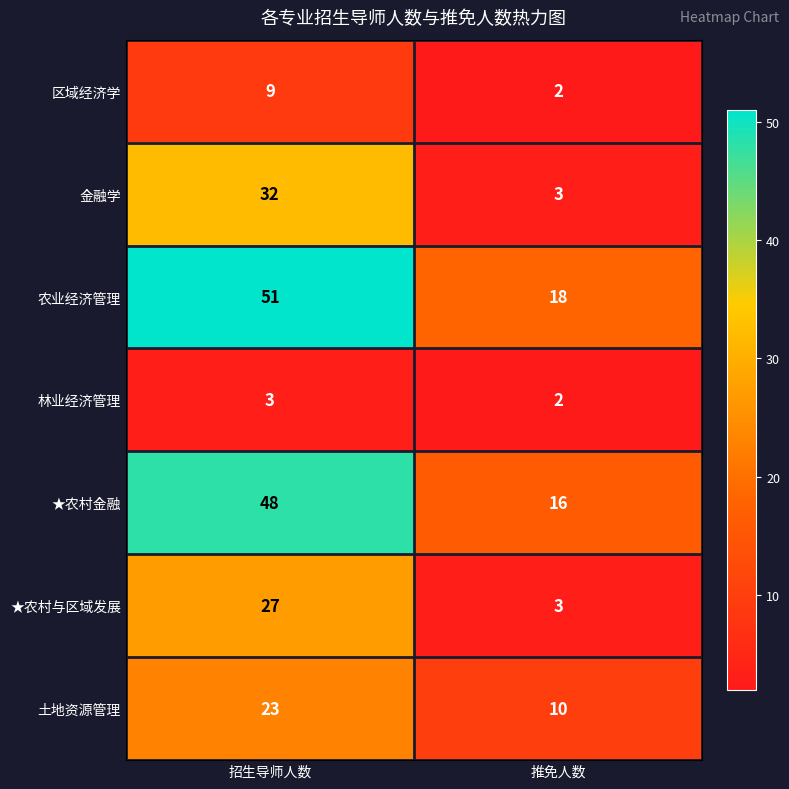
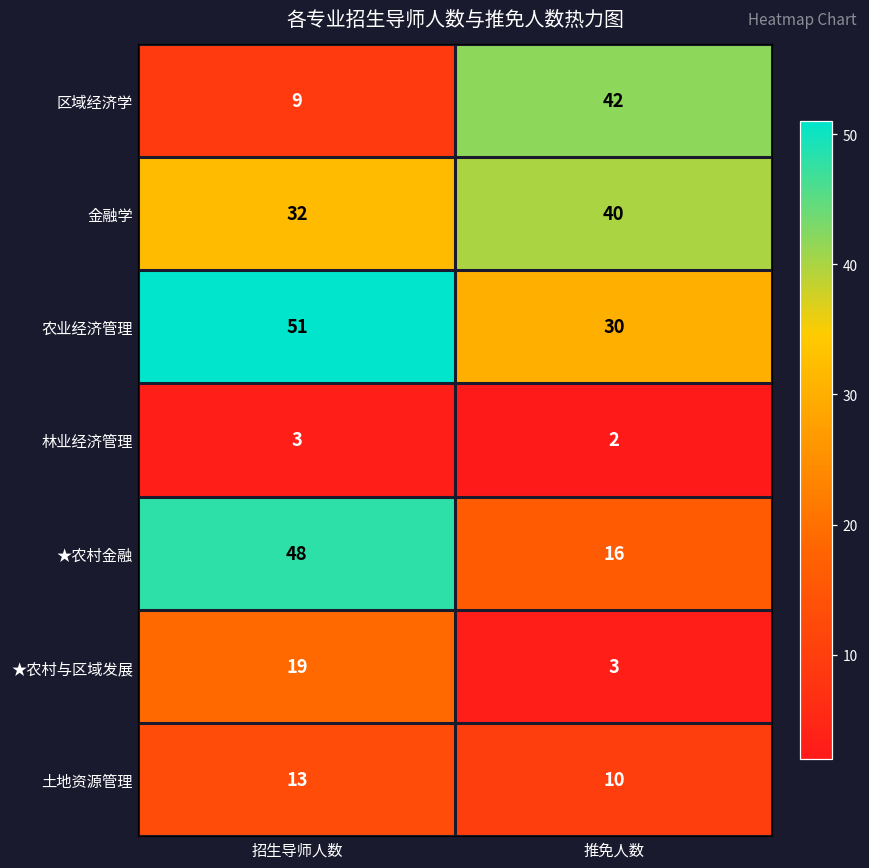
区域经济学, 推免人数: 2 -> 42
金融学, 推免人数: 3 -> 40
农业经济管理, 推免人数: 18 -> 30
★农村与区域发展, 招生导师人数: 27 -> 19
土地资源管理, 招生导师人数: 23 -> 13
